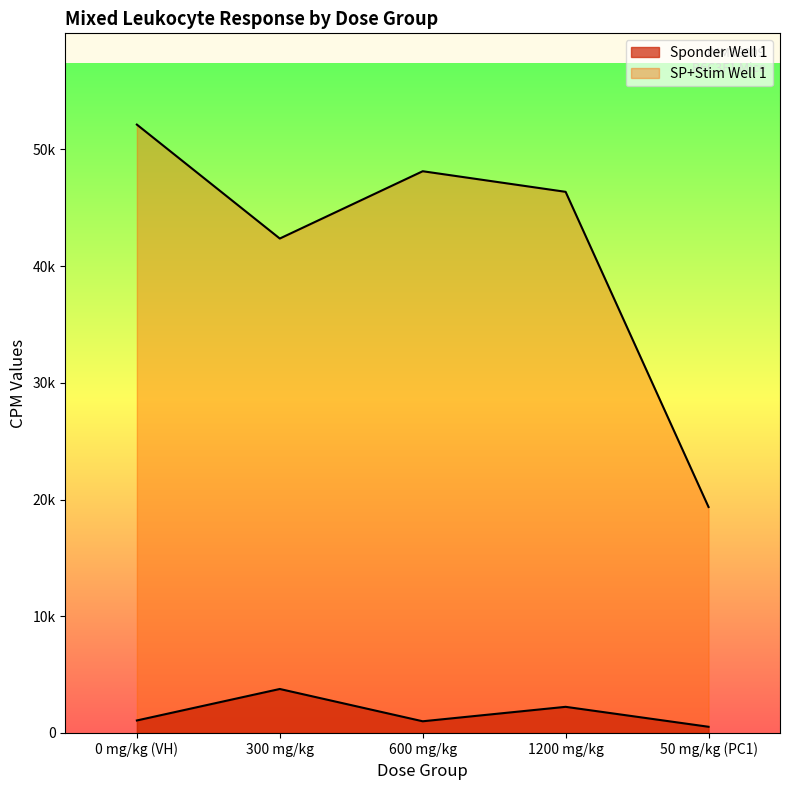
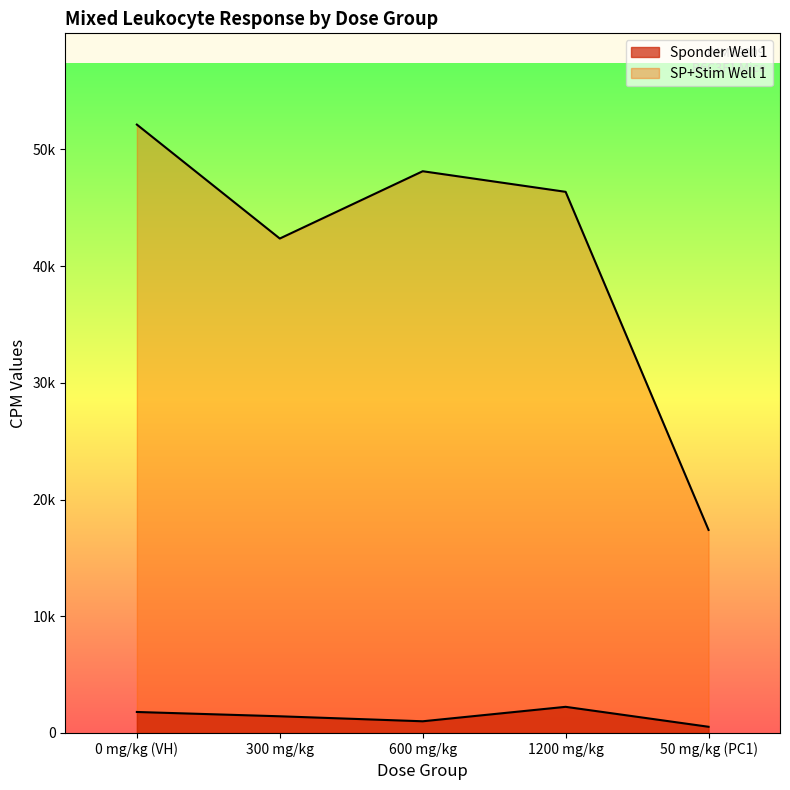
Sponder Well 1, 0 mg/kg (VH): 1100 -> 1800
Sponder Well 1, 300 mg/kg: 3800 -> 1400
SP+Stim Well 1, 50 mg/kg (PC1): 19400 -> 17400
